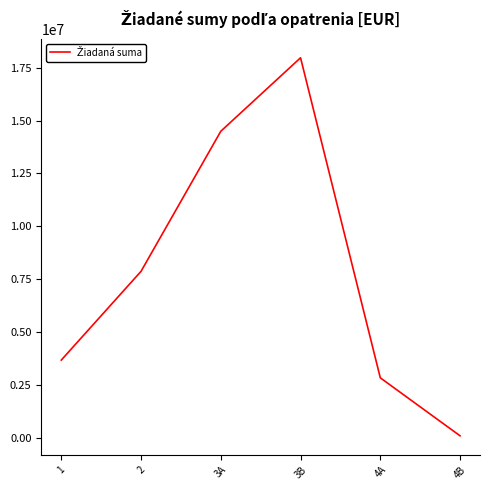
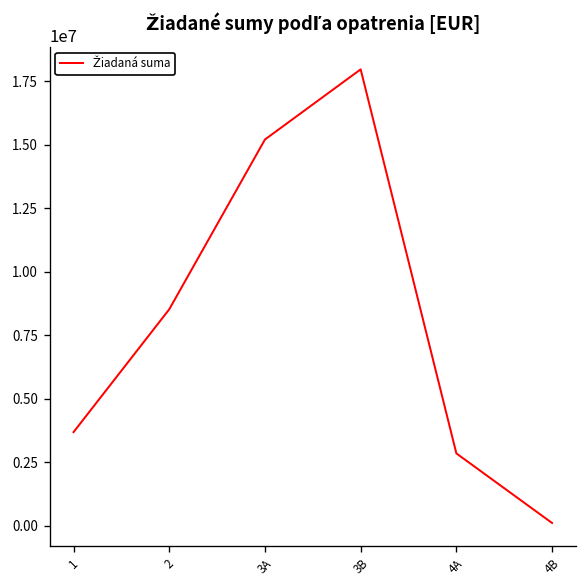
2: 7900000 -> 8500000
3A: 14500000 -> 15200000
